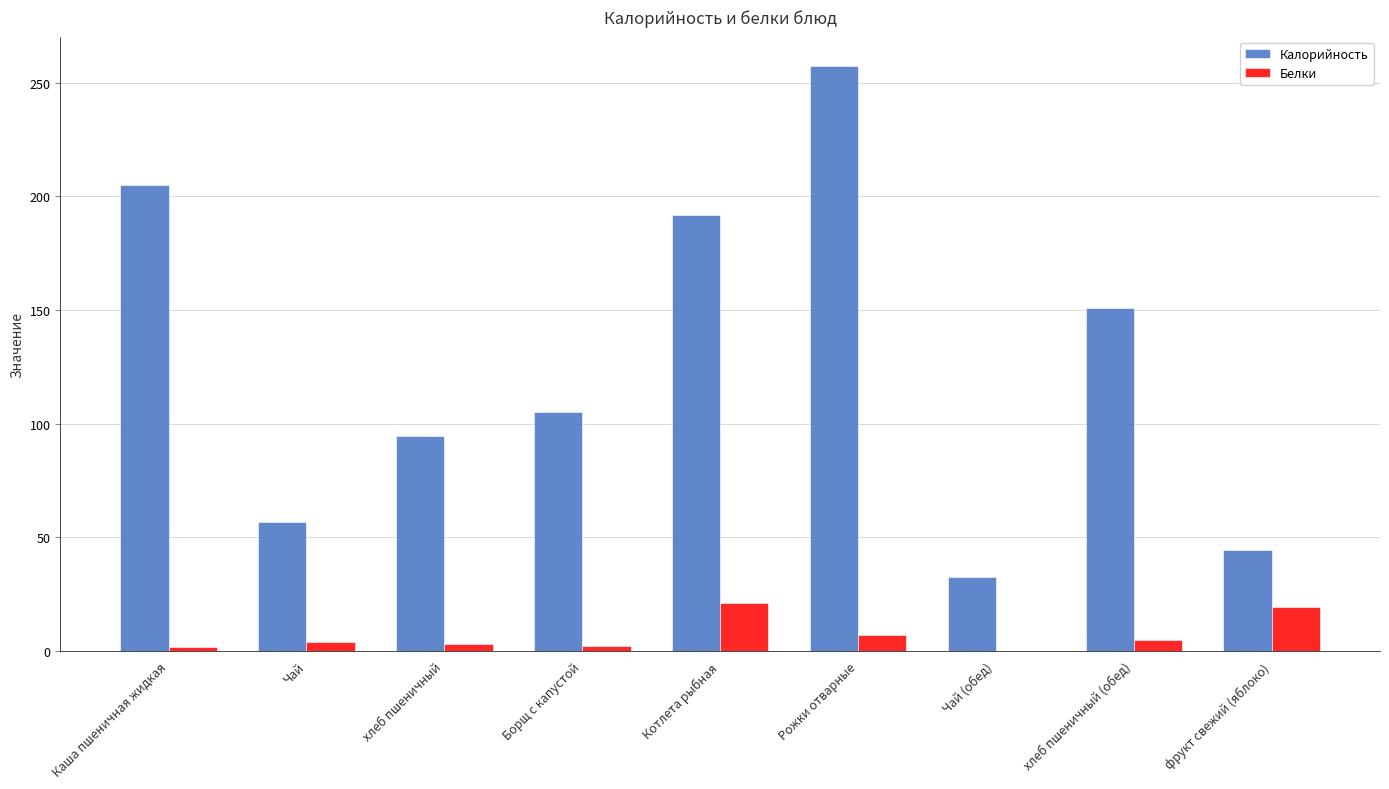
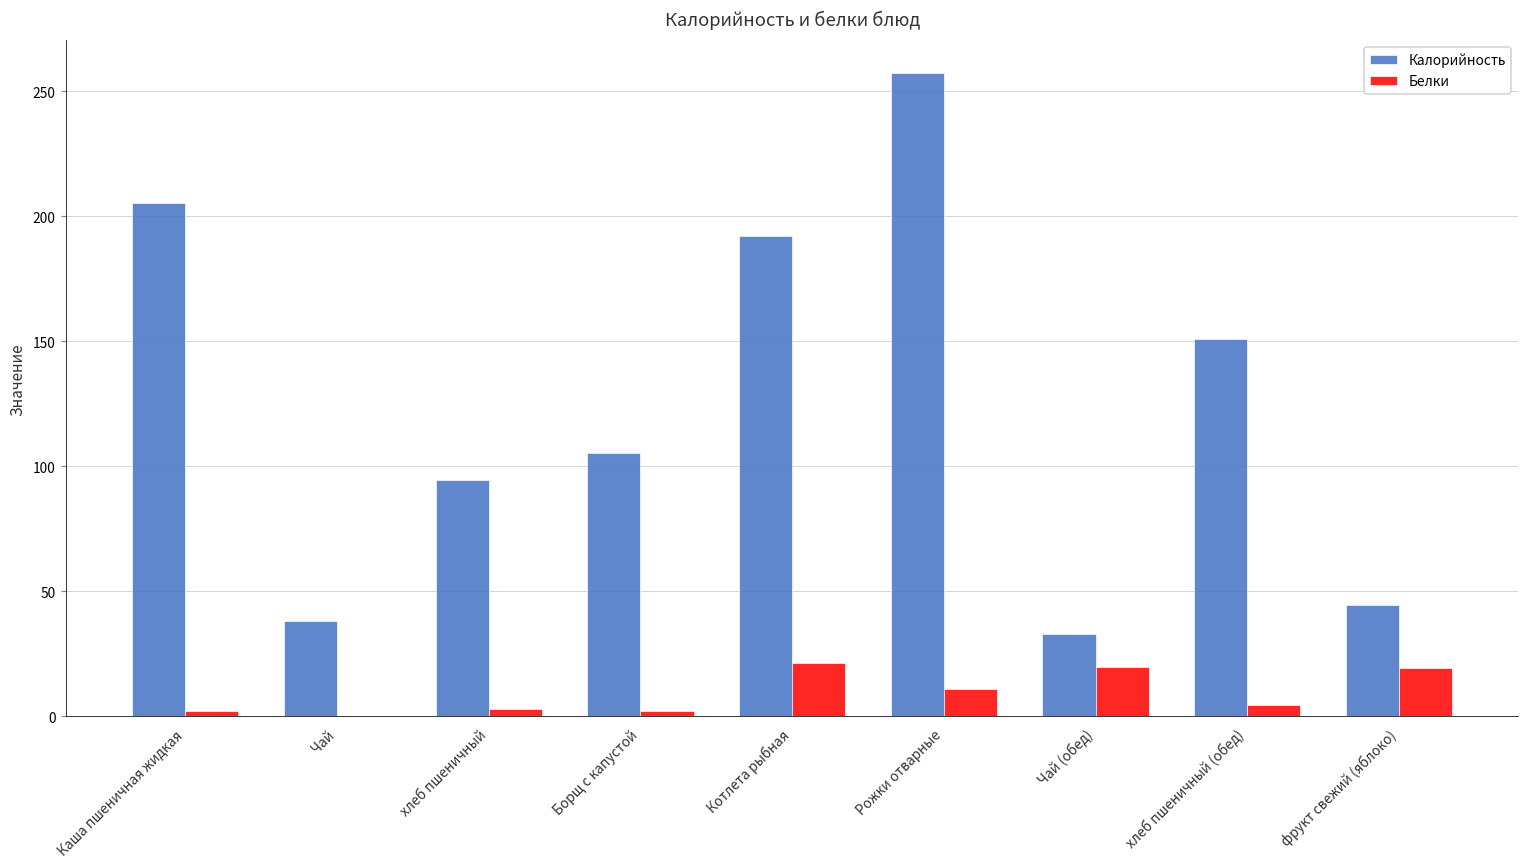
Калорийность, Чай: 57 -> 38
Белки, Чай: 4 -> 0
Белки, Рожки отварные: 7 -> 11
Белки, Чай (обед): 0 -> 20
